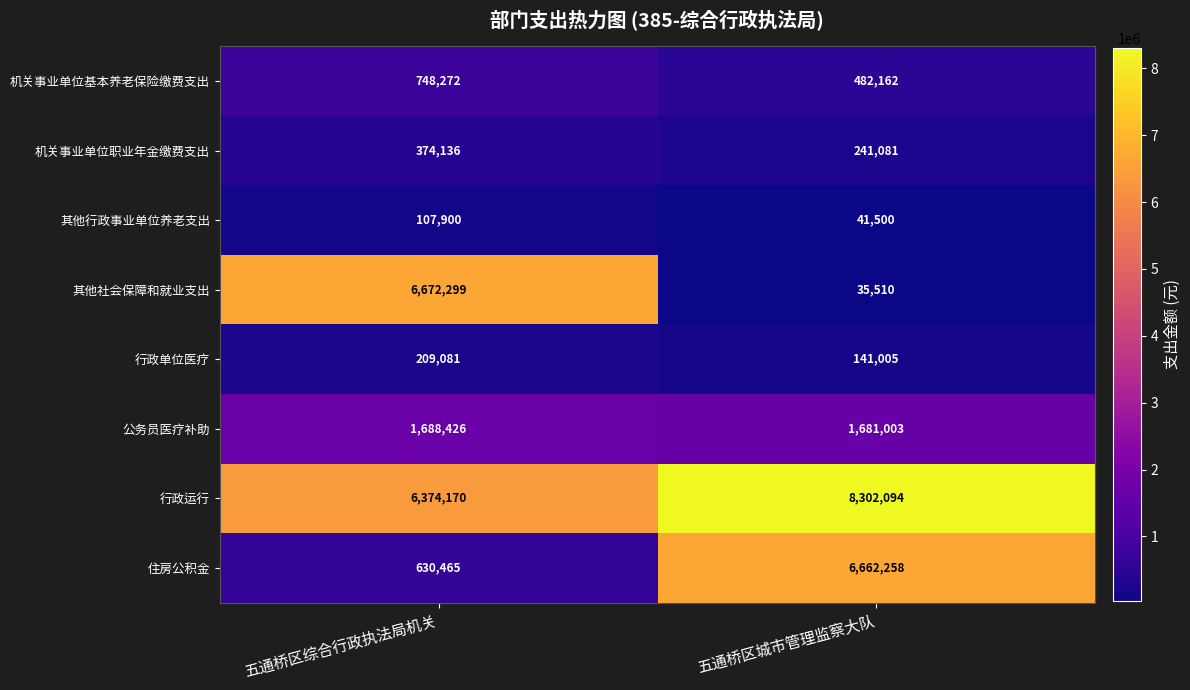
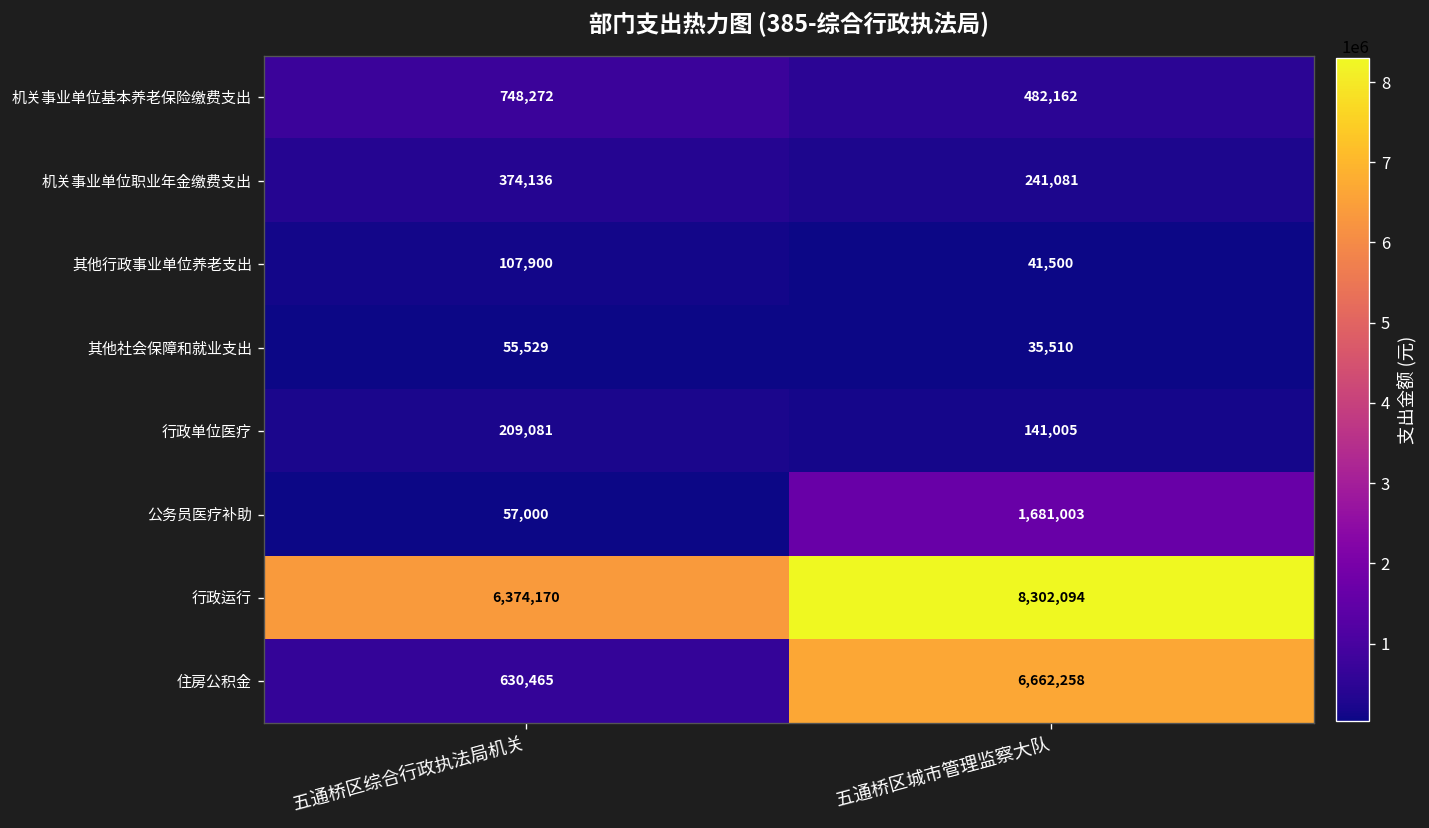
其他社会保障和就业支出, 五通桥区综合行政执法局机关: 6,672,299 -> 55,529
公务员医疗补助, 五通桥区综合行政执法局机关: 1,688,426 -> 57,000
